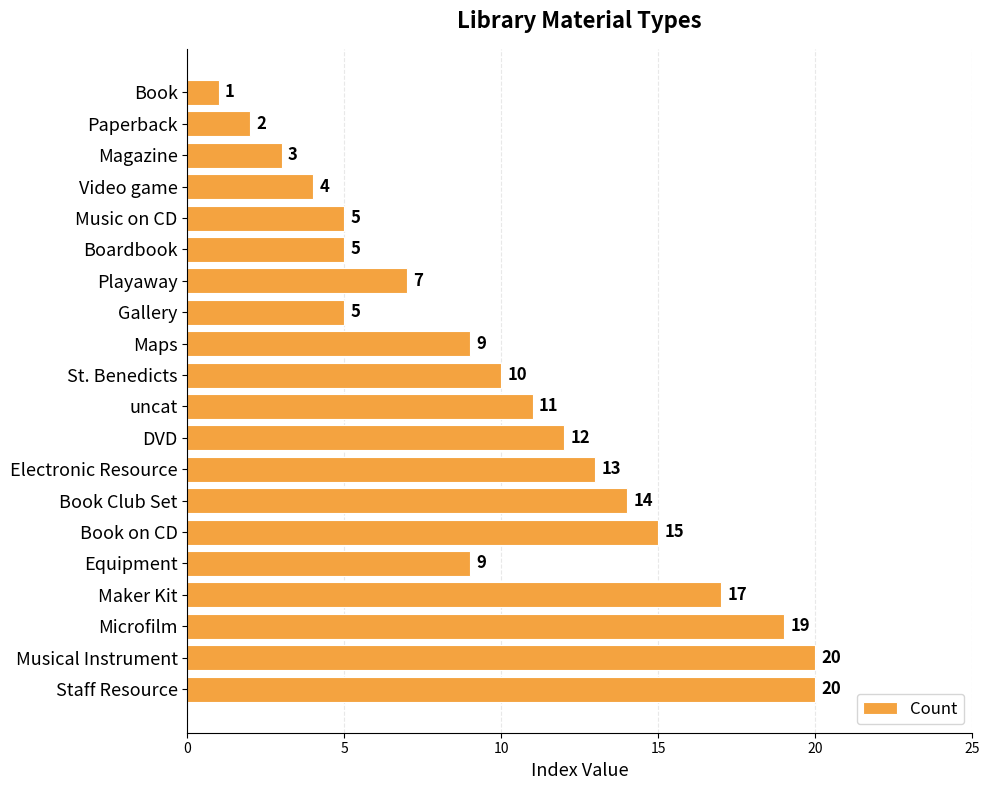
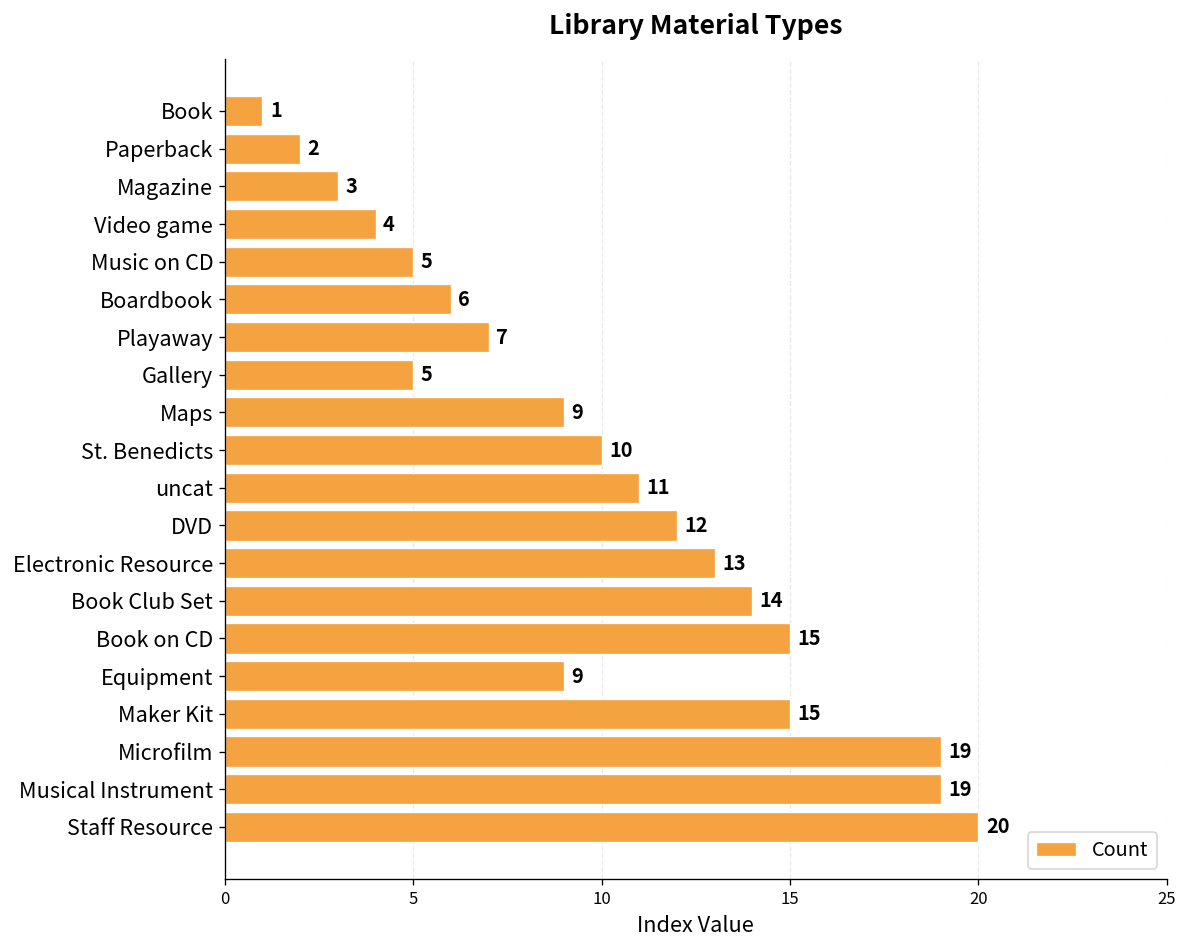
Boardbook: 5 -> 6
Maker Kit: 17 -> 15
Musical Instrument: 20 -> 19
